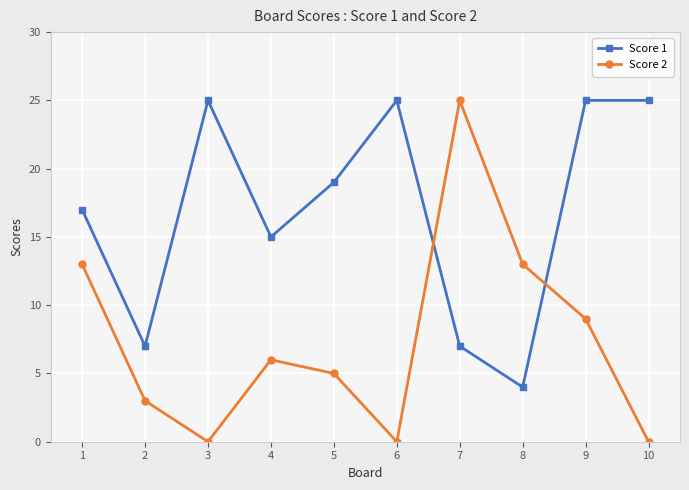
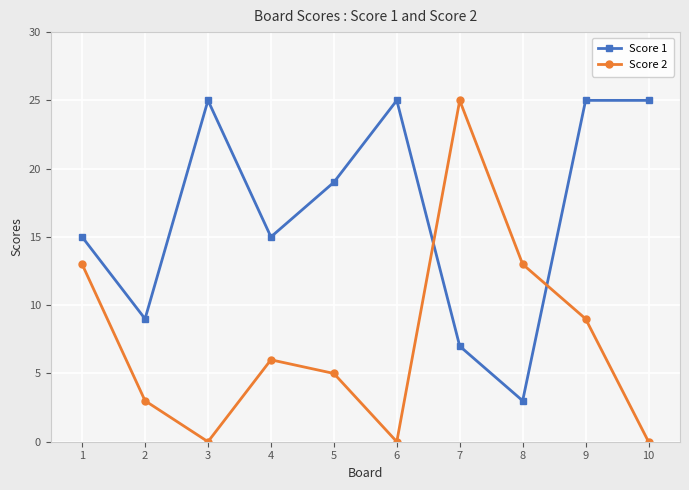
Score 1, 1: 17 -> 15
Score 1, 2: 7 -> 9
Score 1, 8: 4 -> 3
